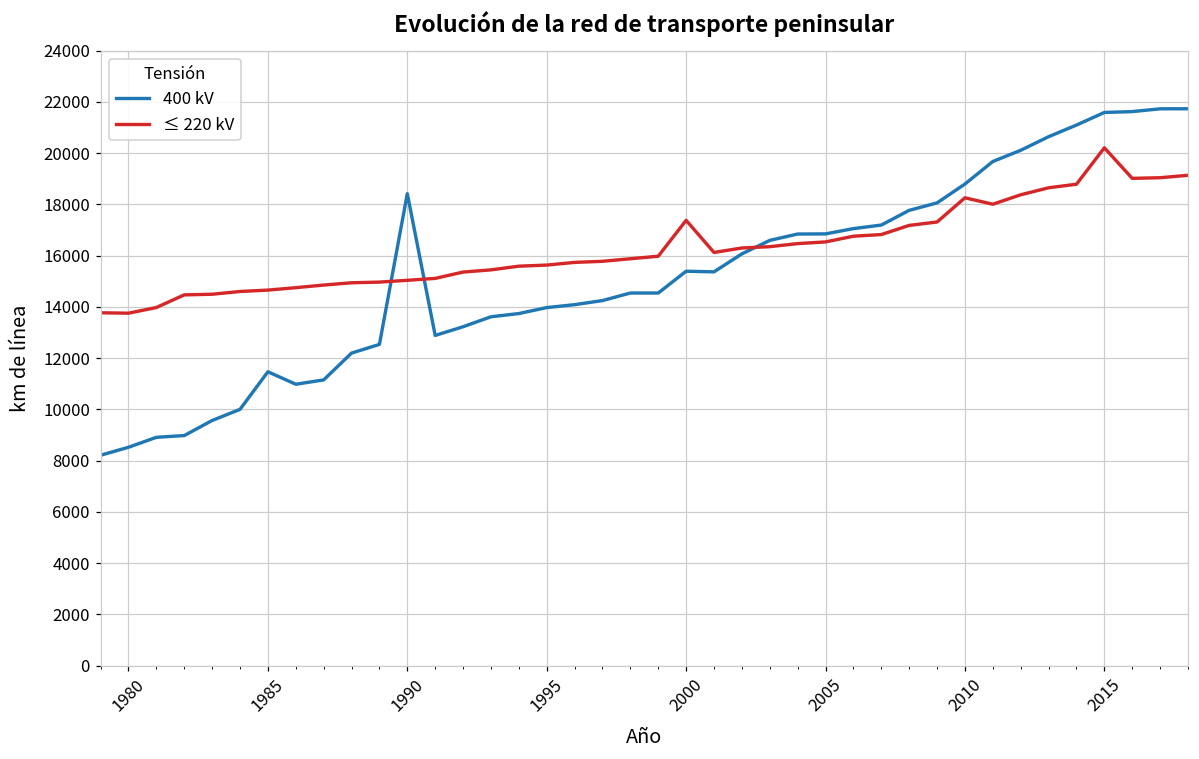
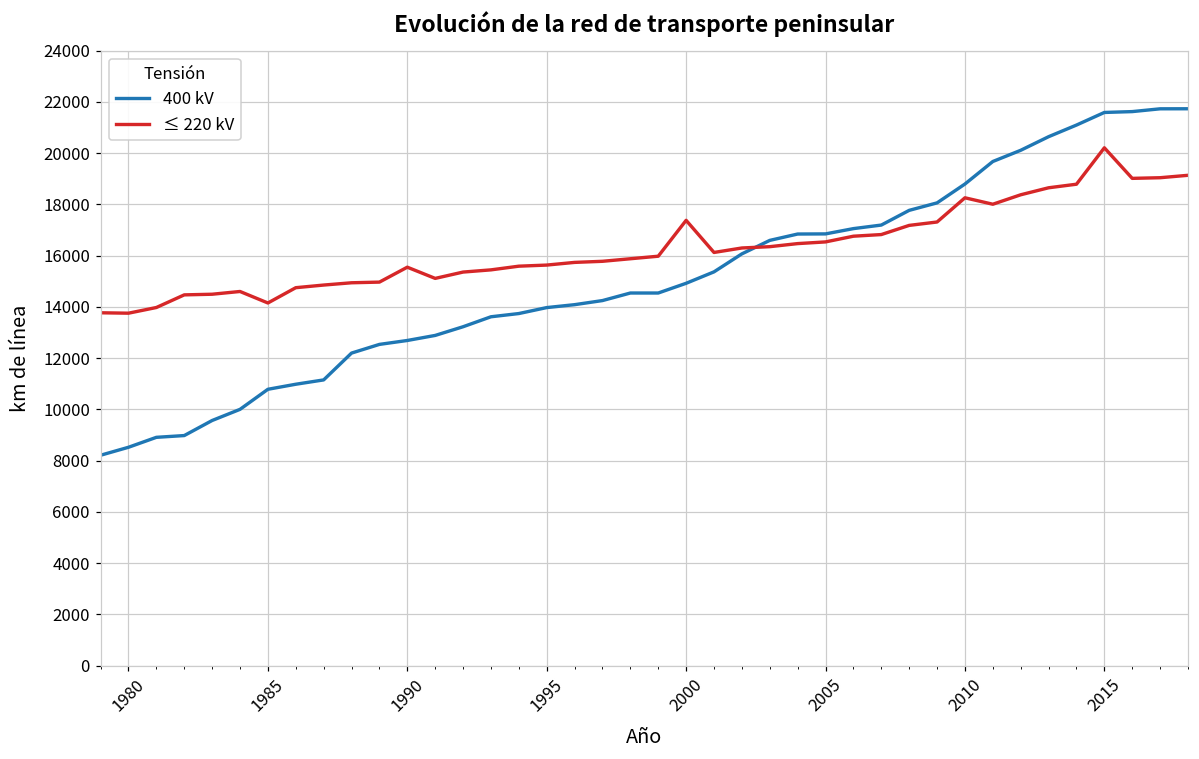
400 kV, 1985: 11500 -> 10800
≤ 220 kV, 1985: 14700 -> 14100
400 kV, 1990: 18400 -> 12700
≤ 220 kV, 1990: 15000 -> 15500
400 kV, 2000: 15400 -> 14900
